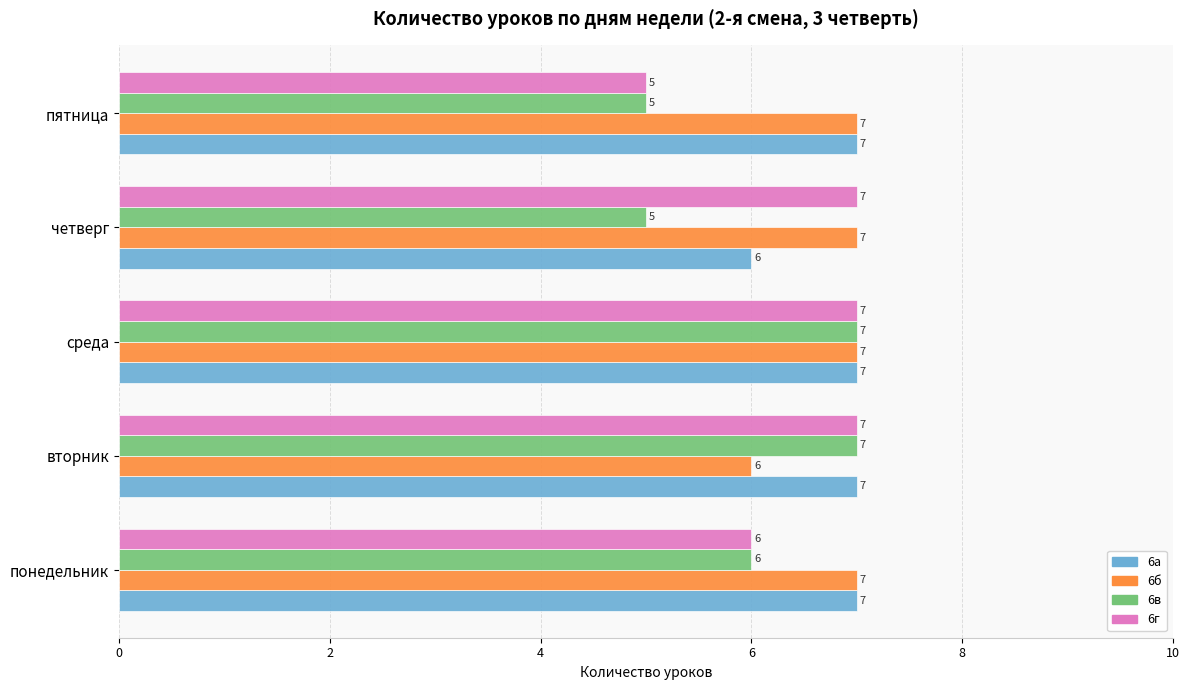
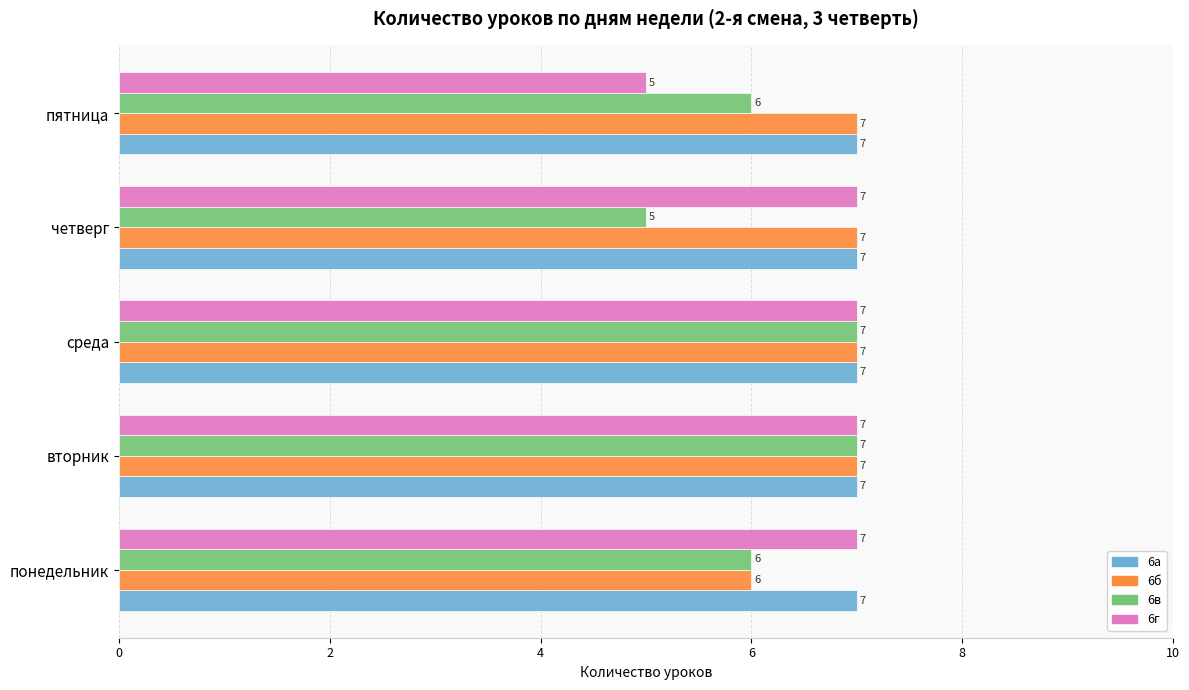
6в, пятница: 5 -> 6
6а, четверг: 6 -> 7
6б, вторник: 6 -> 7
6г, понедельник: 6 -> 7
6б, понедельник: 7 -> 6
